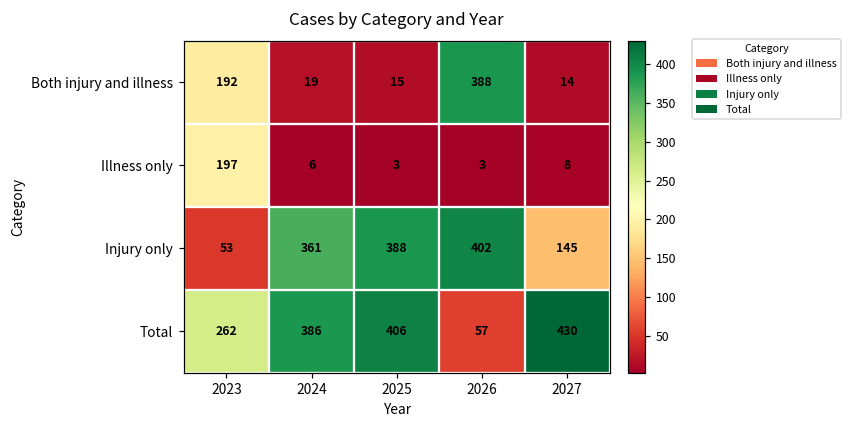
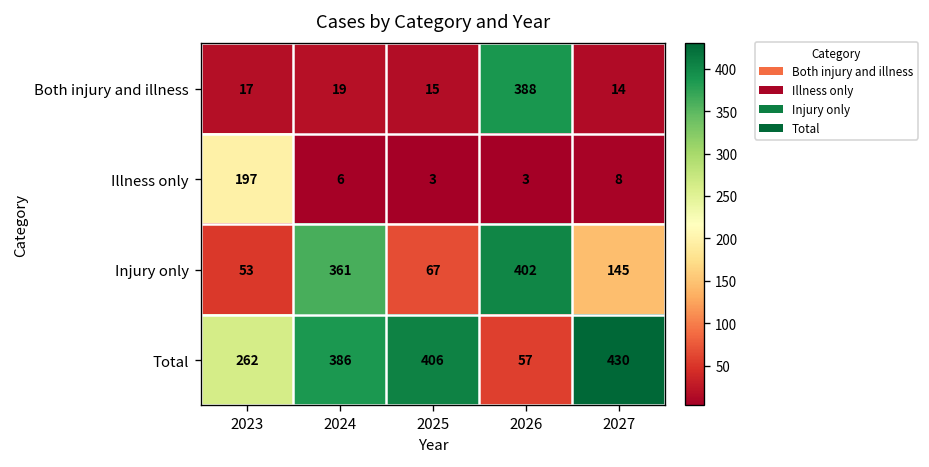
Both injury and illness, 2023: 192 -> 17
Injury only, 2025: 388 -> 67
